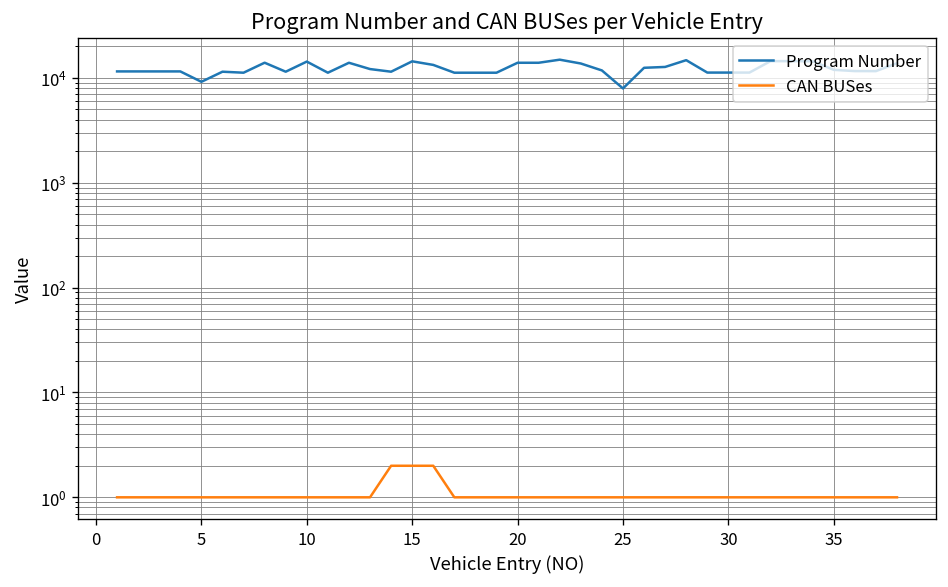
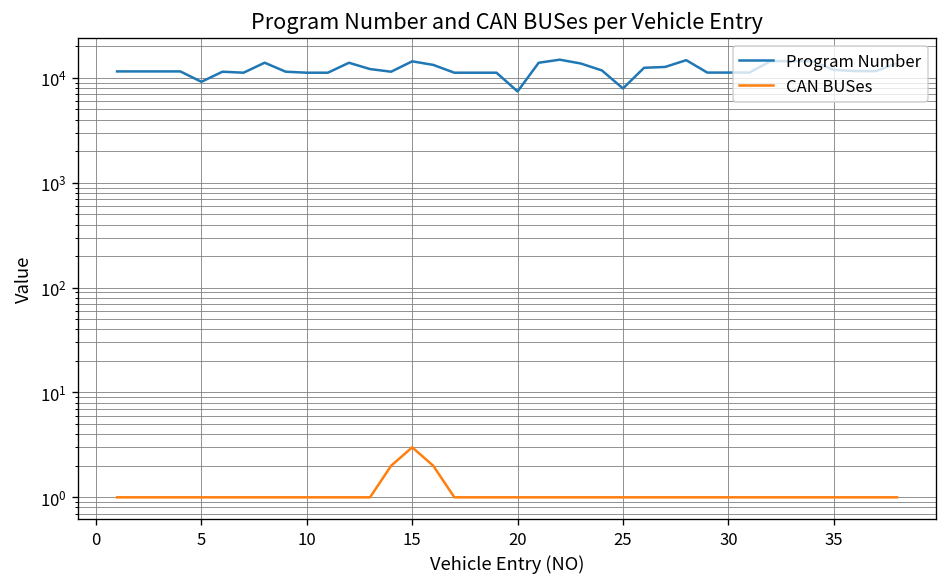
Program Number, 10: 14000 -> 11000
CAN BUSes, 15: 2 -> 3
Program Number, 20: 14000 -> 7000
